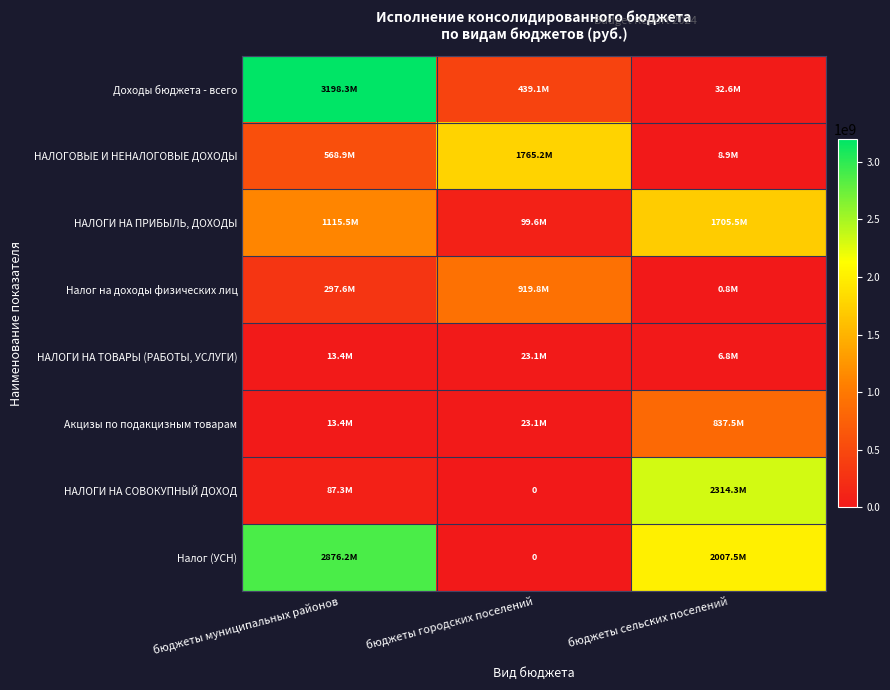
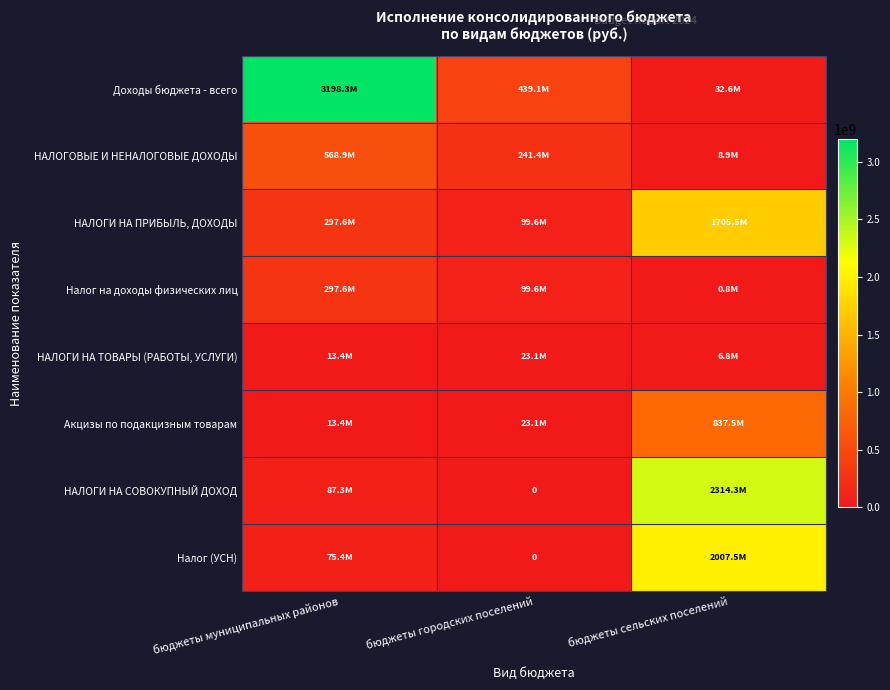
НАЛОГОВЫЕ И НЕНАЛОГОВЫЕ ДОХОДЫ, бюджеты городских поселений: 1765.2M -> 241.4M
НАЛОГИ НА ПРИБЫЛЬ, ДОХОДЫ, бюджеты муниципальных районов: 1115.5M -> 297.6M
Налог на доходы физических лиц, бюджеты городских поселений: 919.8M -> 99.6M
Налог (УСН), бюджеты муниципальных районов: 2876.2M -> 75.4M
